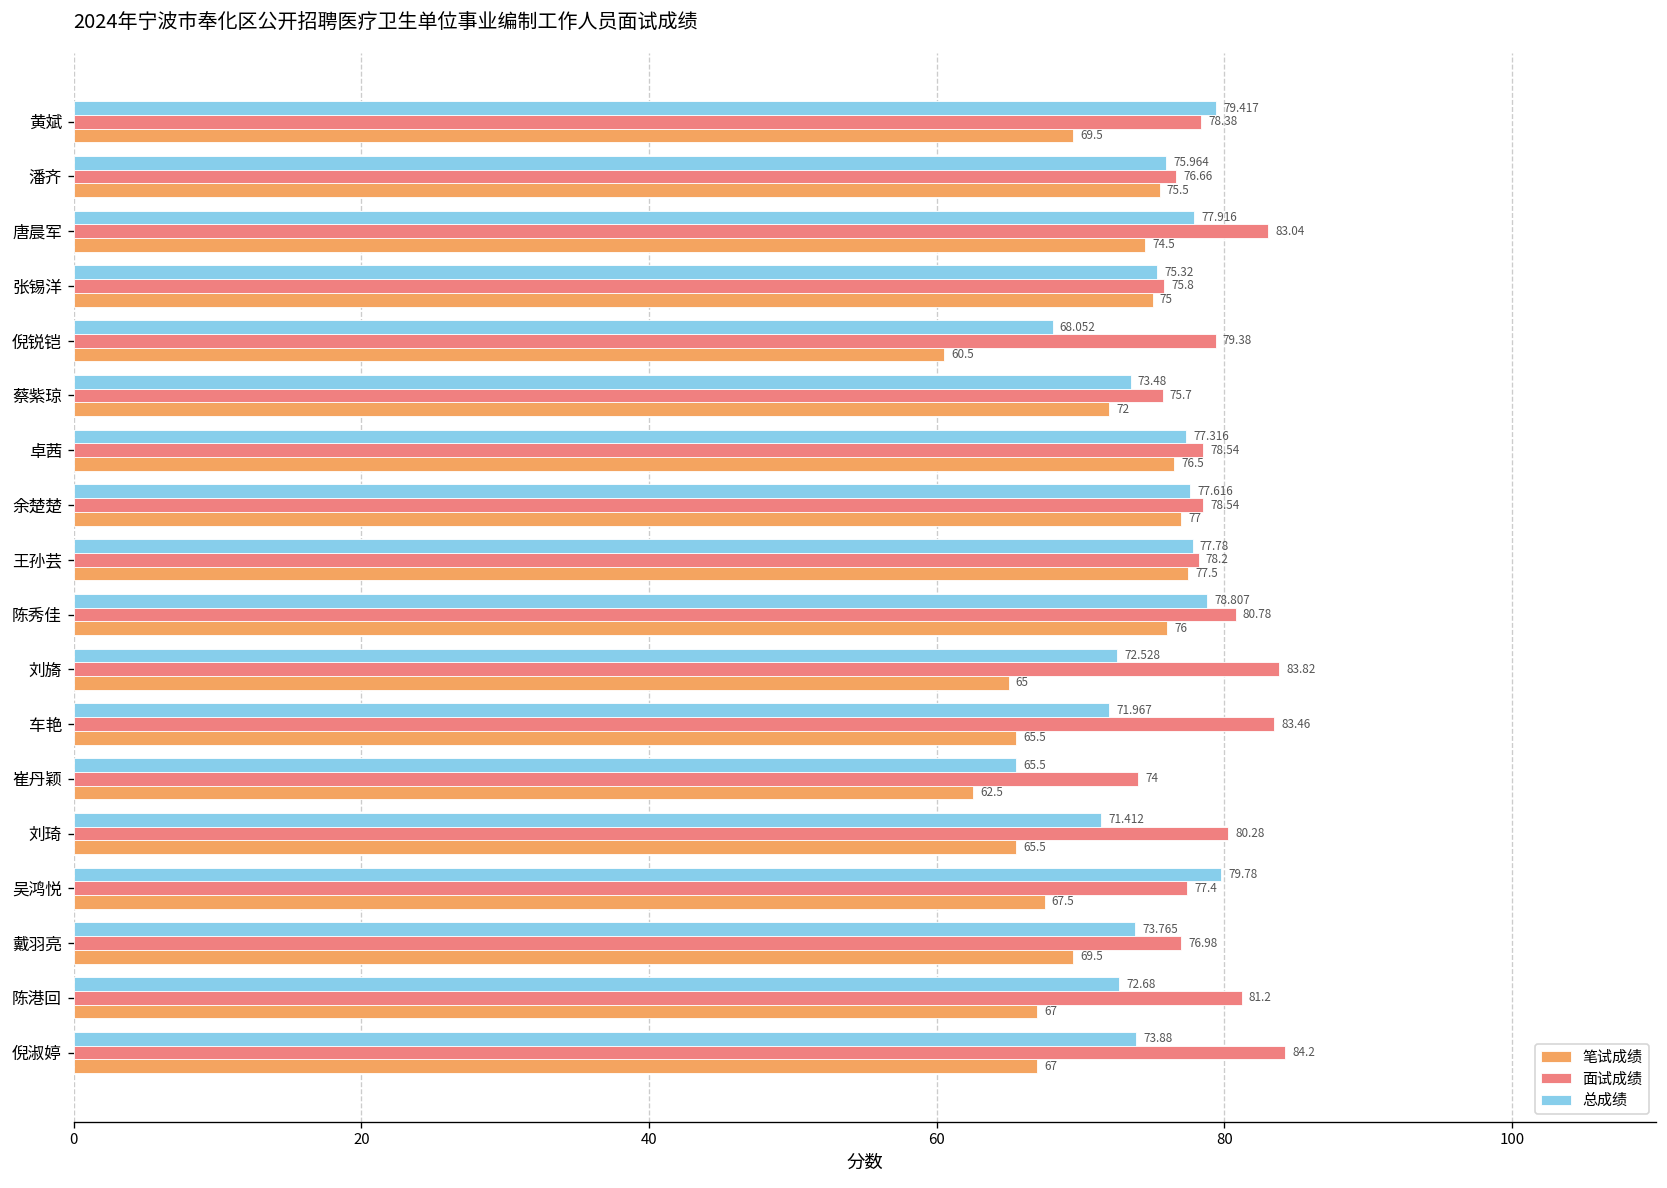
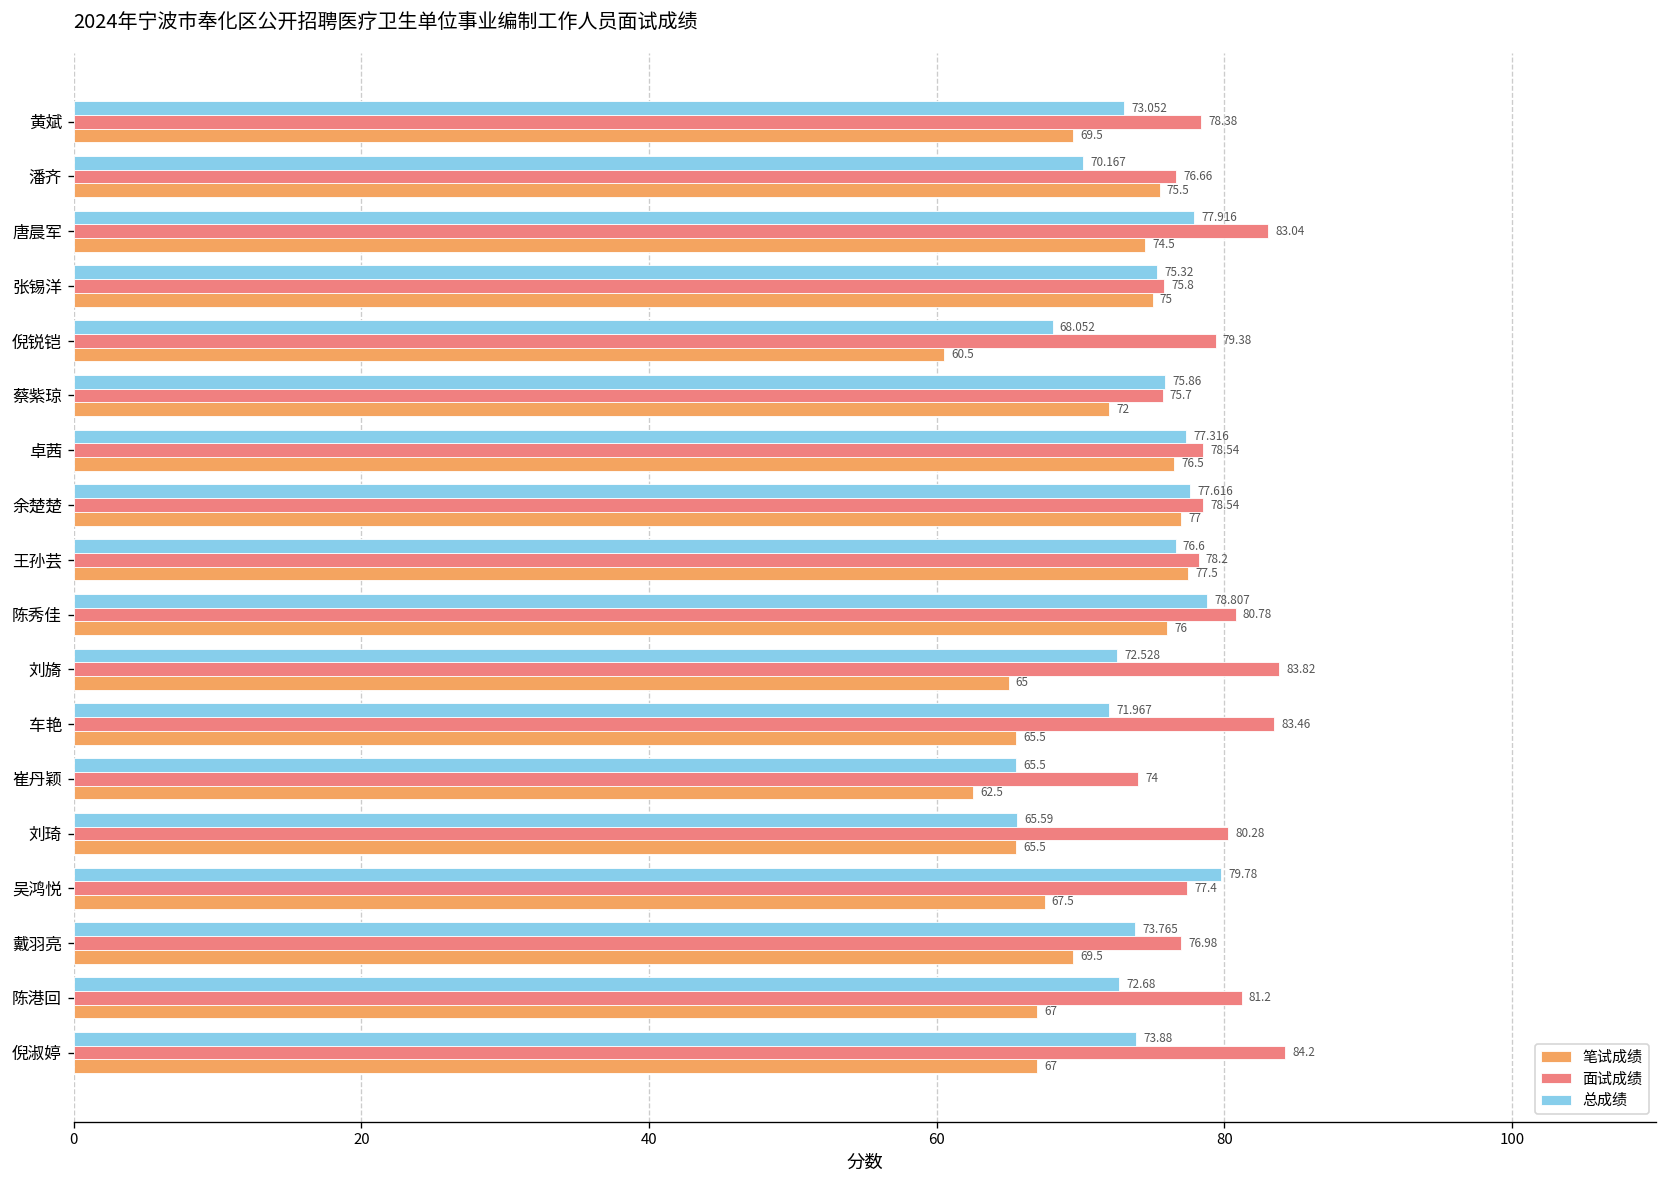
总成绩, 黄斌: 79.417 -> 73.052
总成绩, 潘齐: 75.964 -> 70.167
总成绩, 蔡紫琼: 73.48 -> 75.86
总成绩, 王孙芸: 77.78 -> 76.6
总成绩, 刘琦: 71.412 -> 65.59
